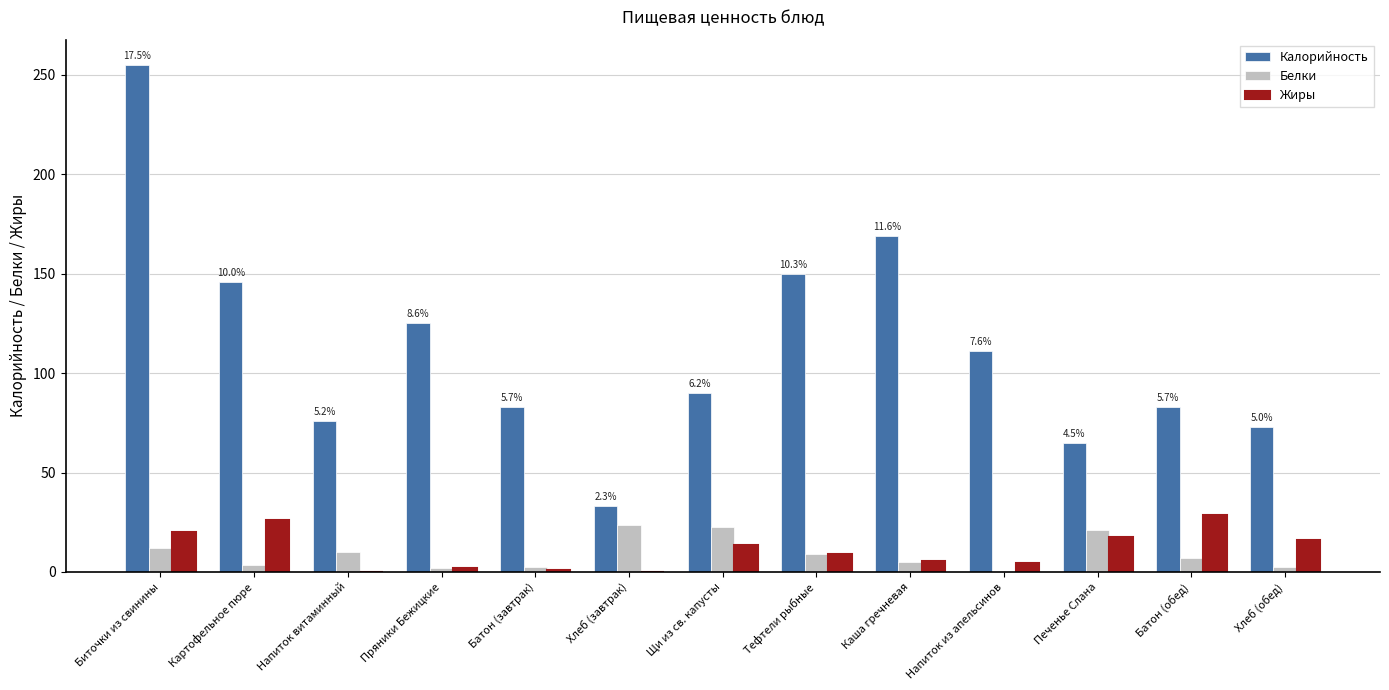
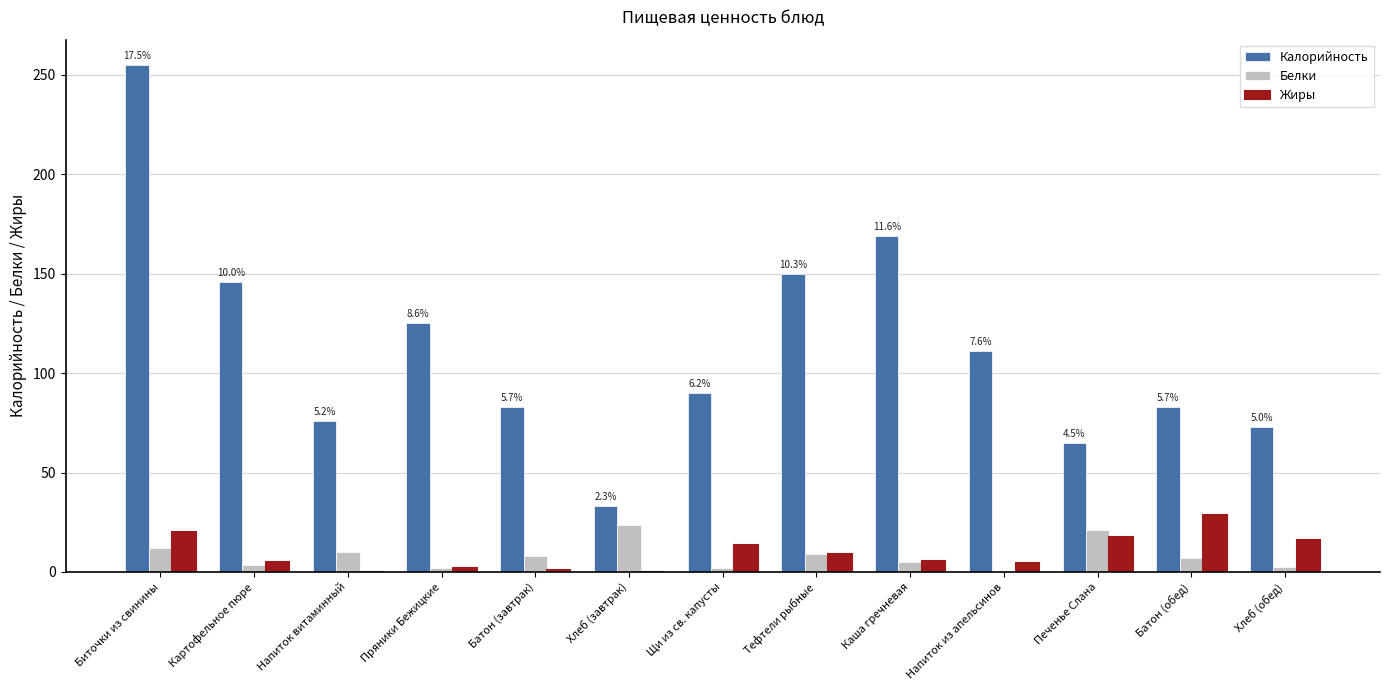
Жиры, Картофельное пюре: 26 -> 5
Белки, Батон (завтрак): 2 -> 8
Белки, Щи из св. капусты: 23 -> 2
